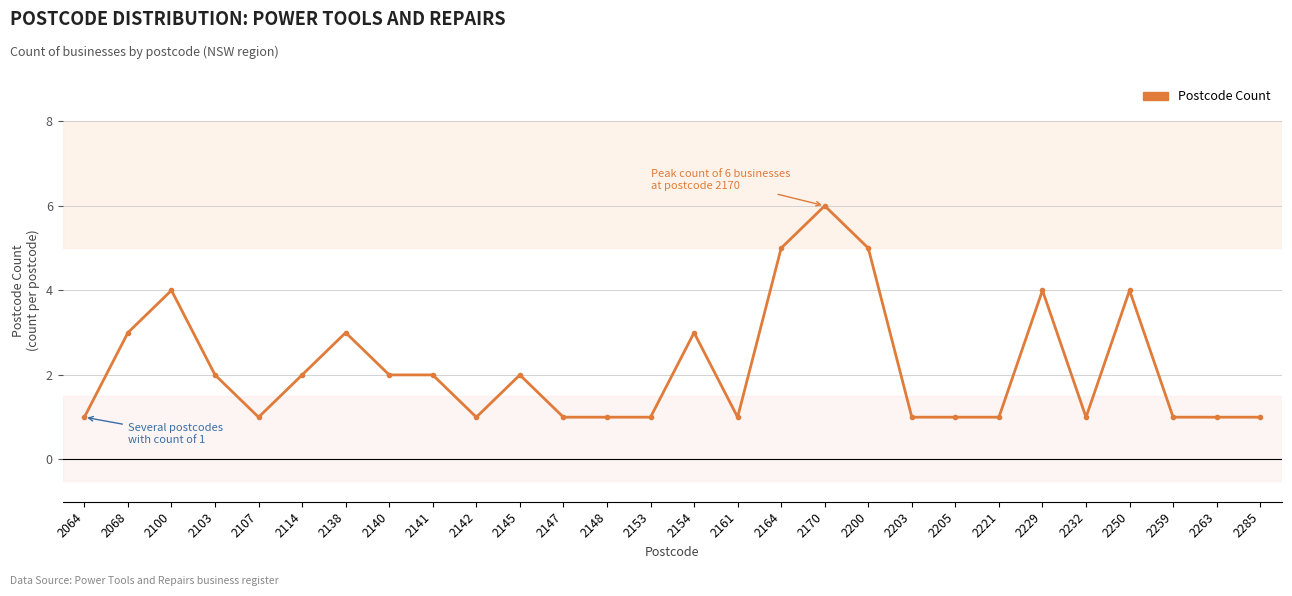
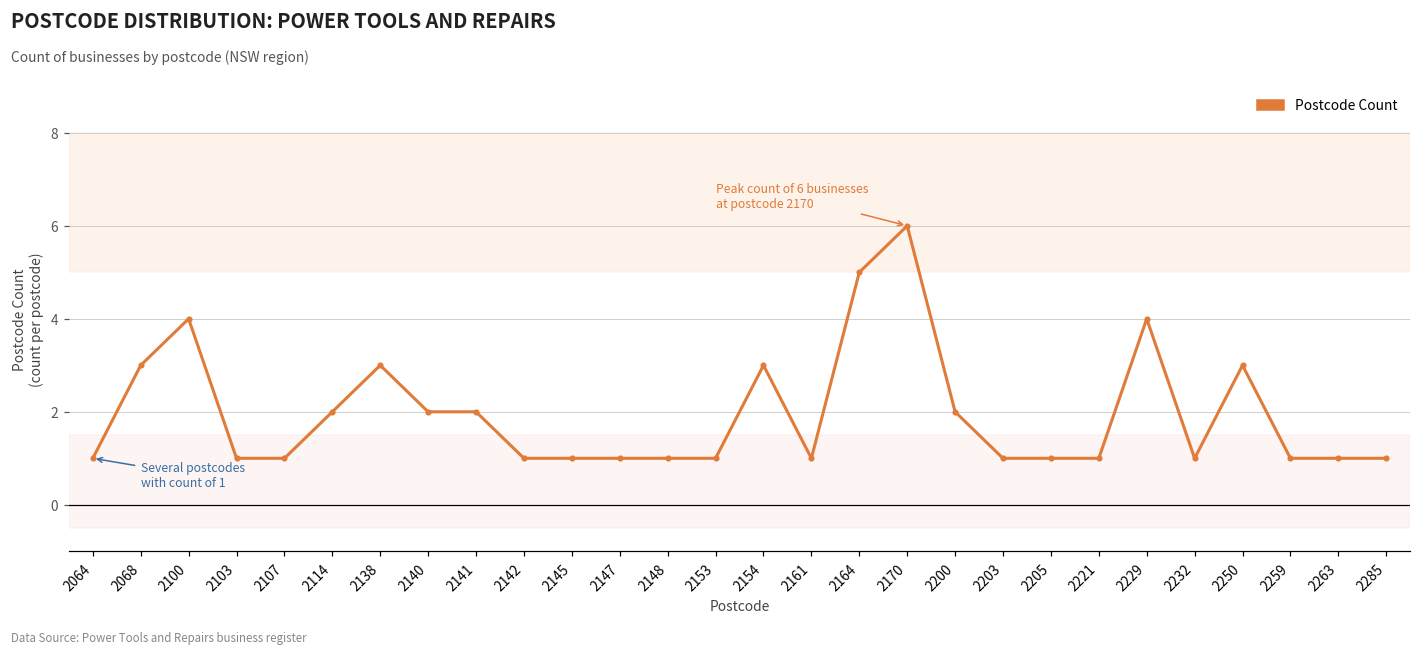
2103: 2 -> 1
2145: 2 -> 1
2200: 5 -> 2
2250: 4 -> 3
